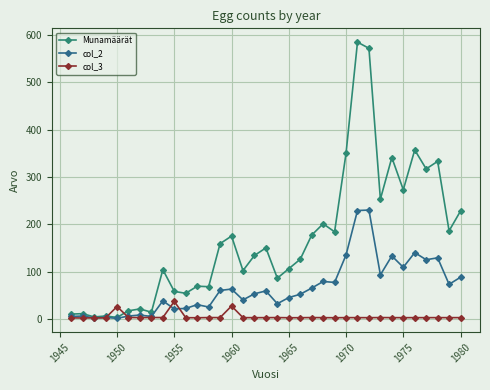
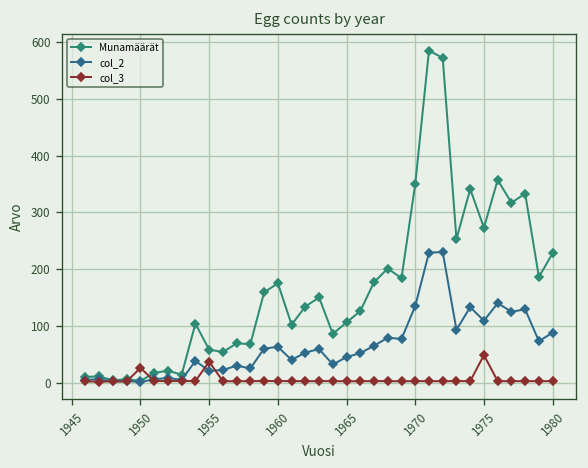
col_3, 1960: 30 -> 0
col_3, 1975: 0 -> 50
